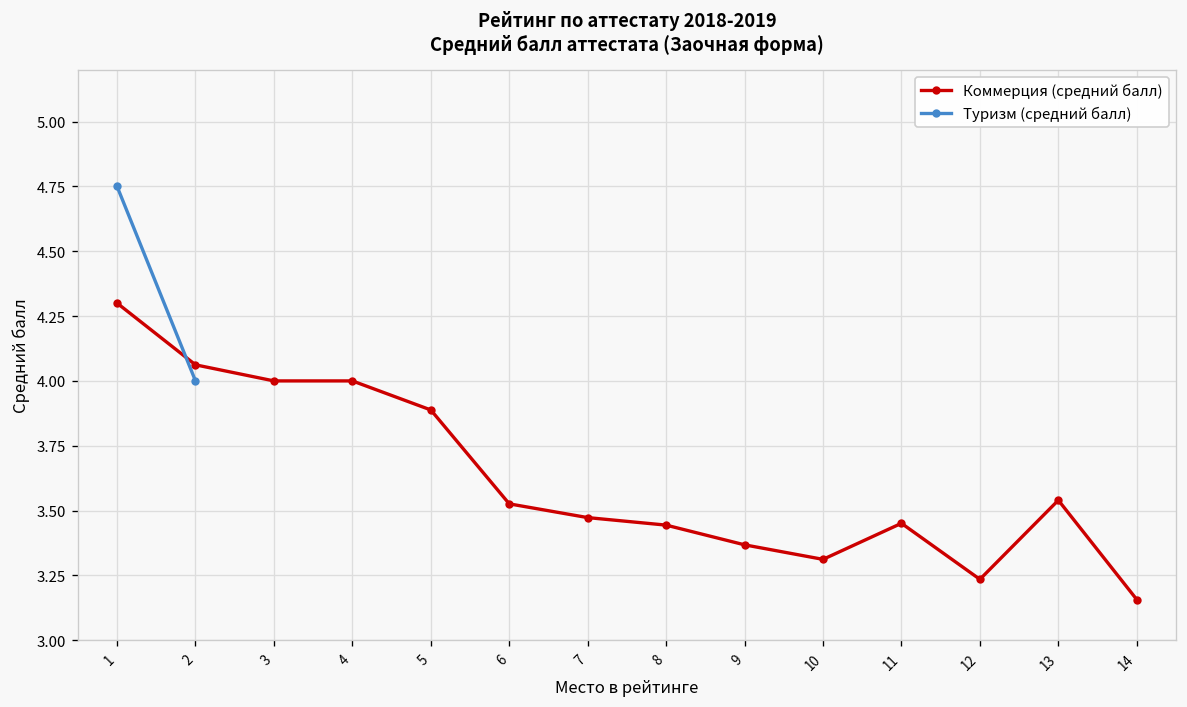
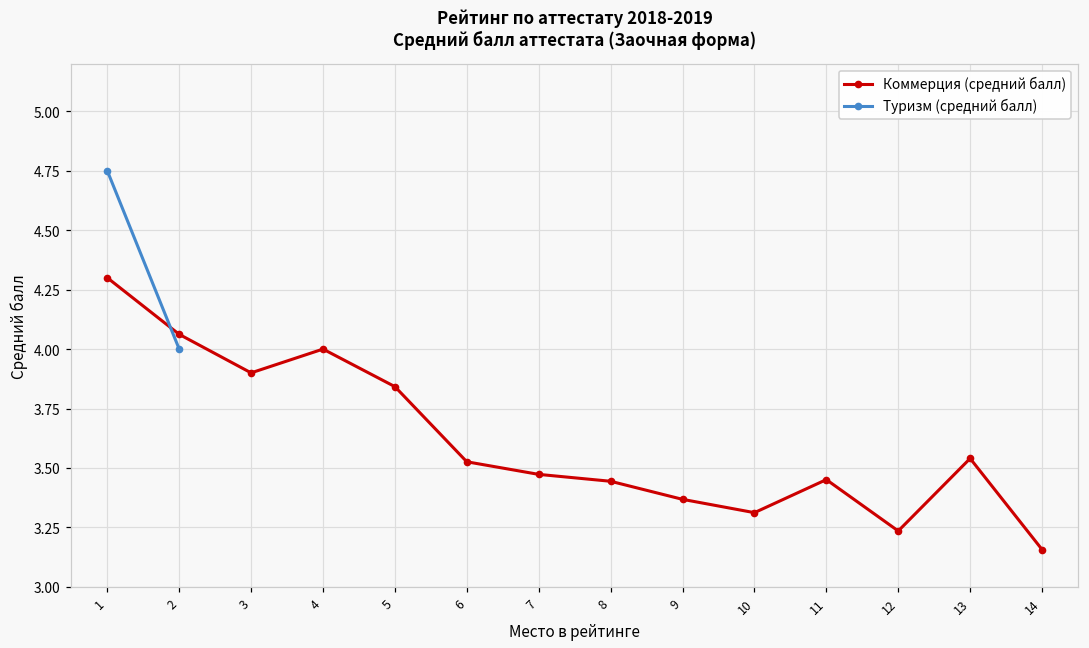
Коммерция (средний балл), 3: 4.0 -> 3.9
Коммерция (средний балл), 5: 3.89 -> 3.84
